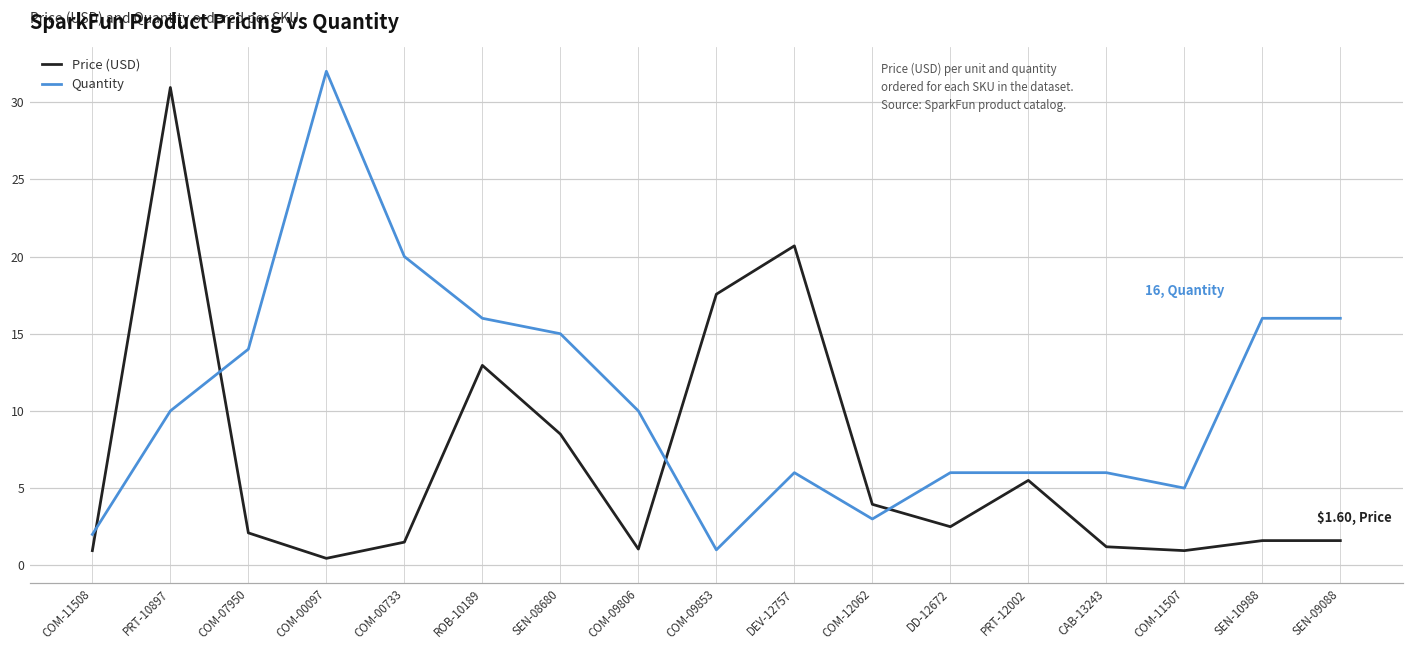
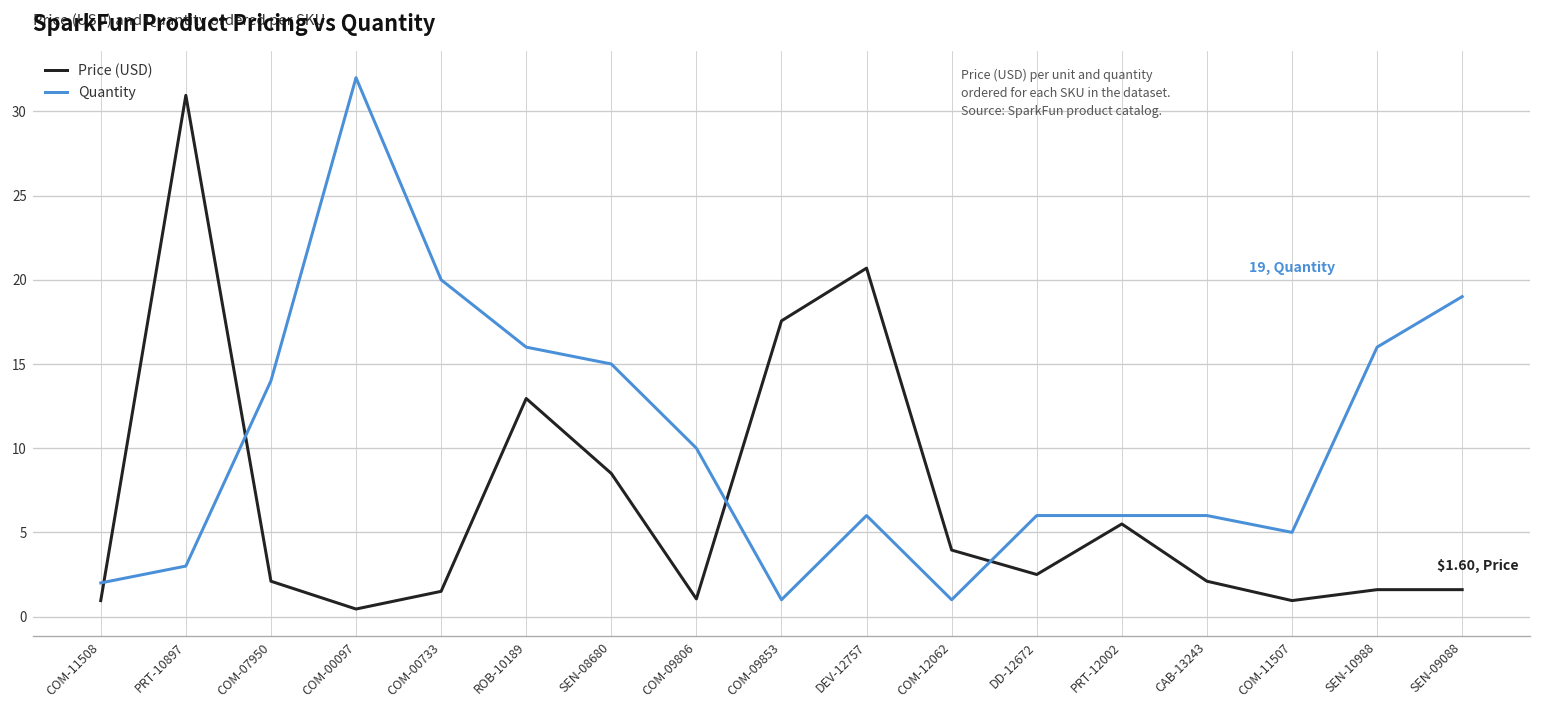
Quantity, PRT-10897: 10 -> 3
Quantity, COM-12062: 3 -> 1
Price (USD), CAB-13243: 1.2 -> 2.1
Quantity, SEN-09088: 16, -> 19,
